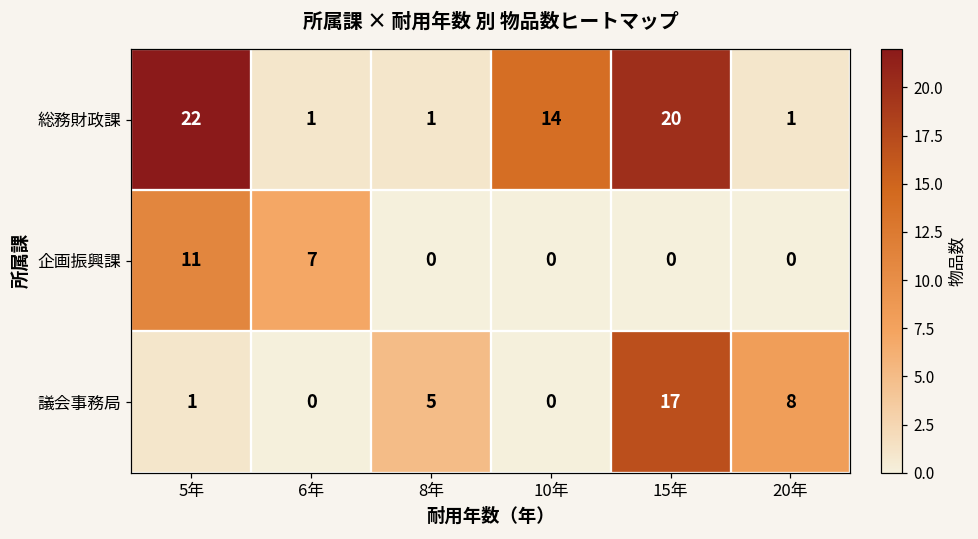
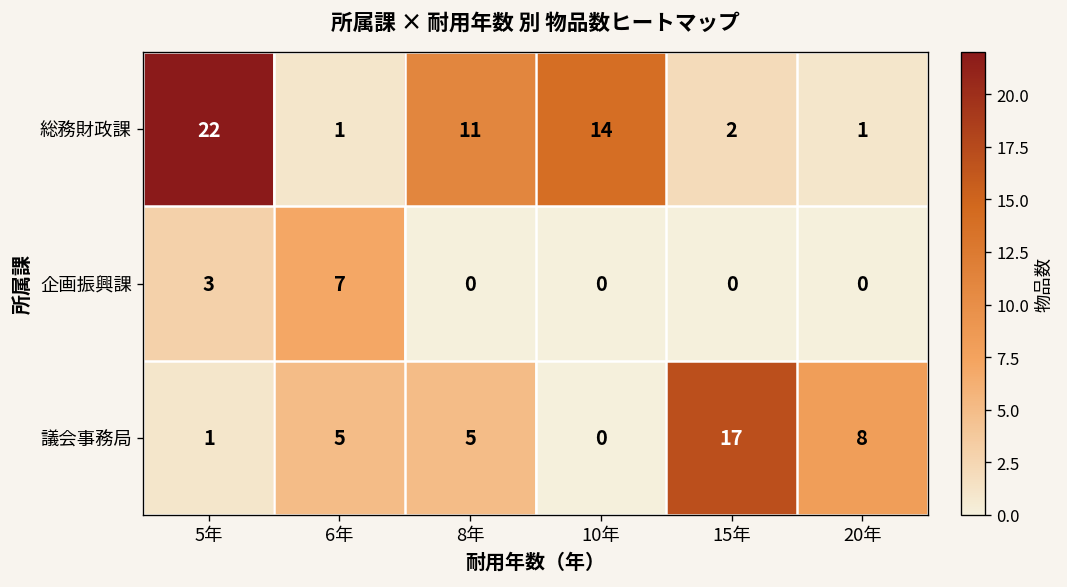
総務財政課, 8年: 1 -> 11
総務財政課, 15年: 20 -> 2
企画振興課, 5年: 11 -> 3
議会事務局, 6年: 0 -> 5
